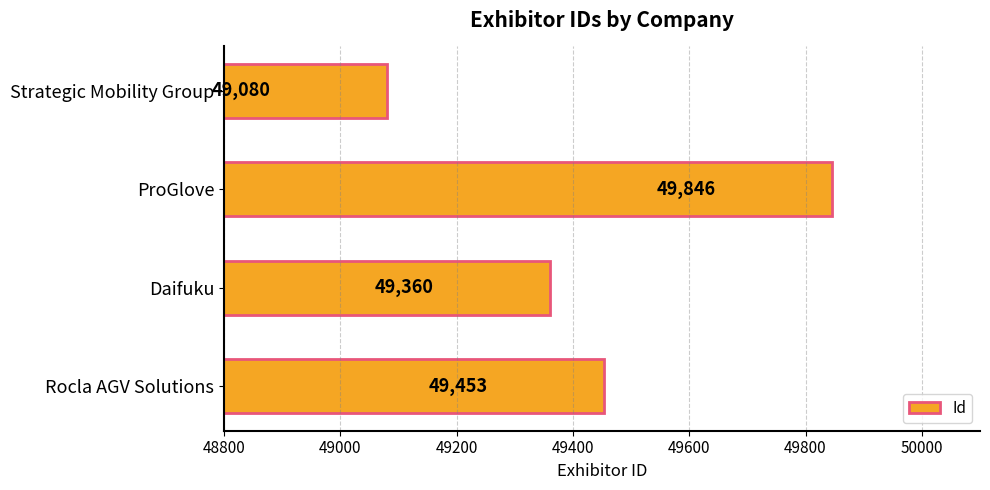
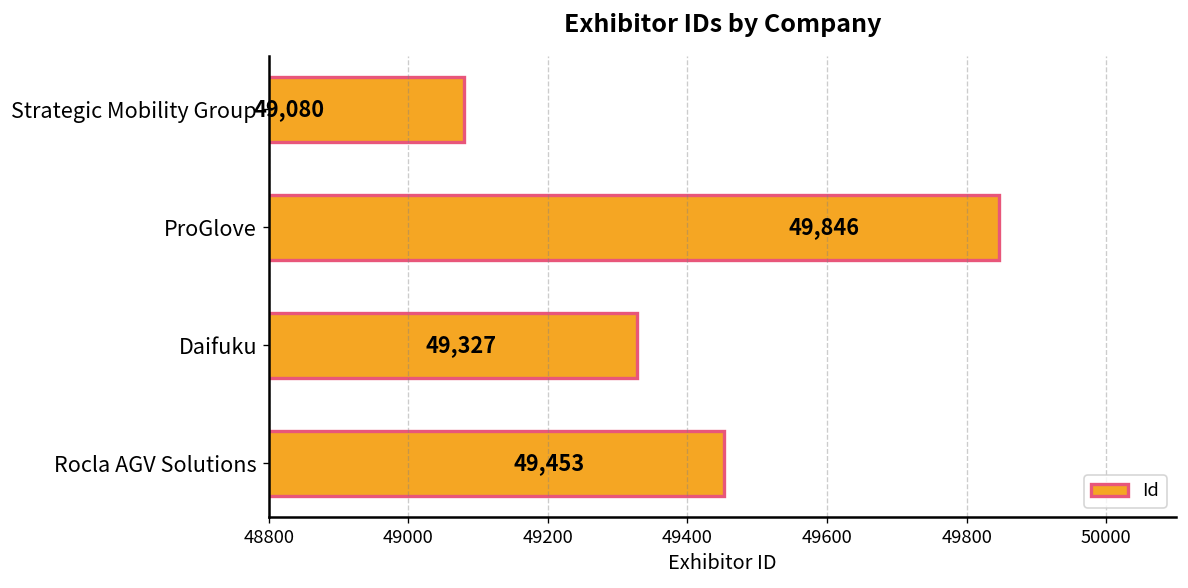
Daifuku: 49,360 -> 49,327
